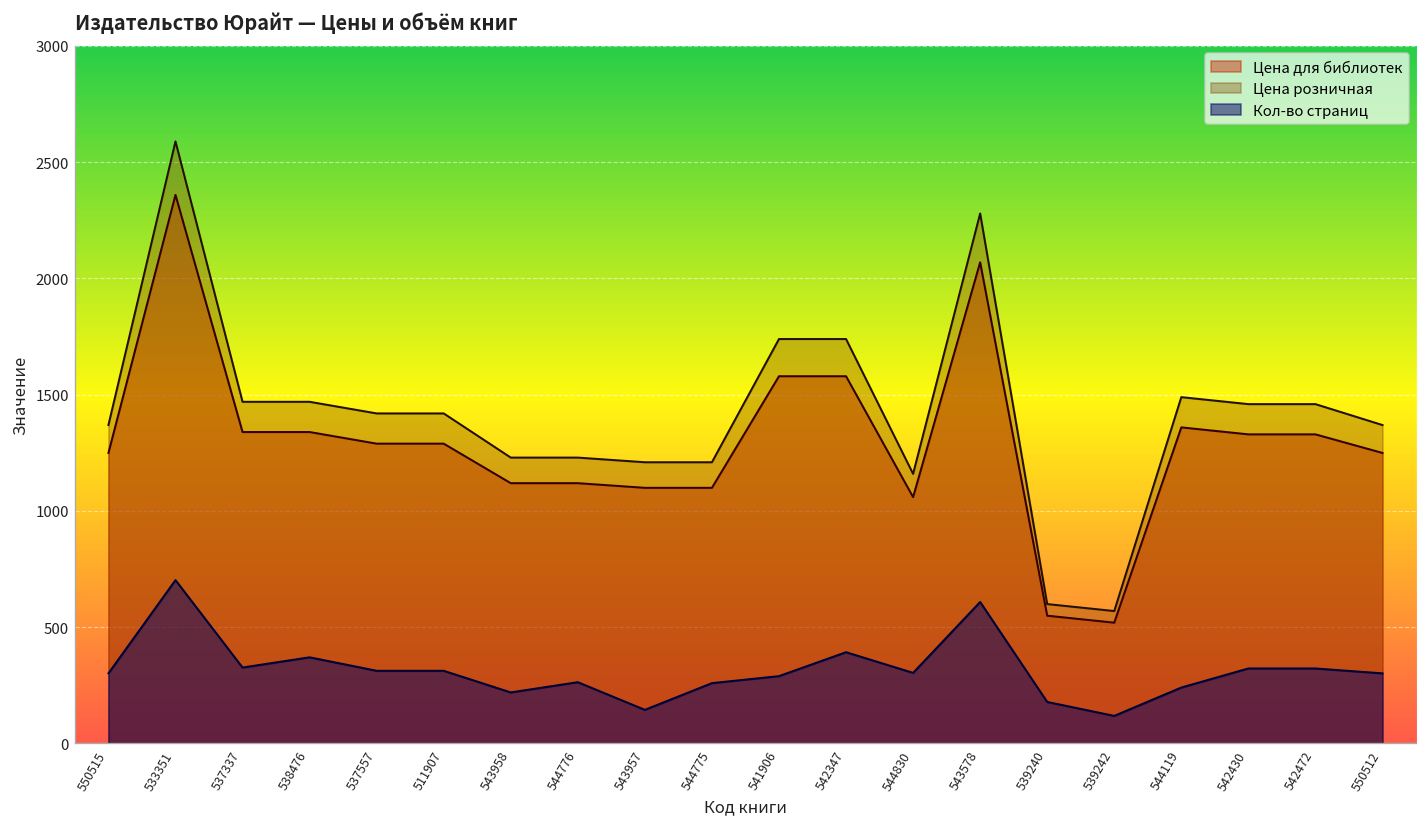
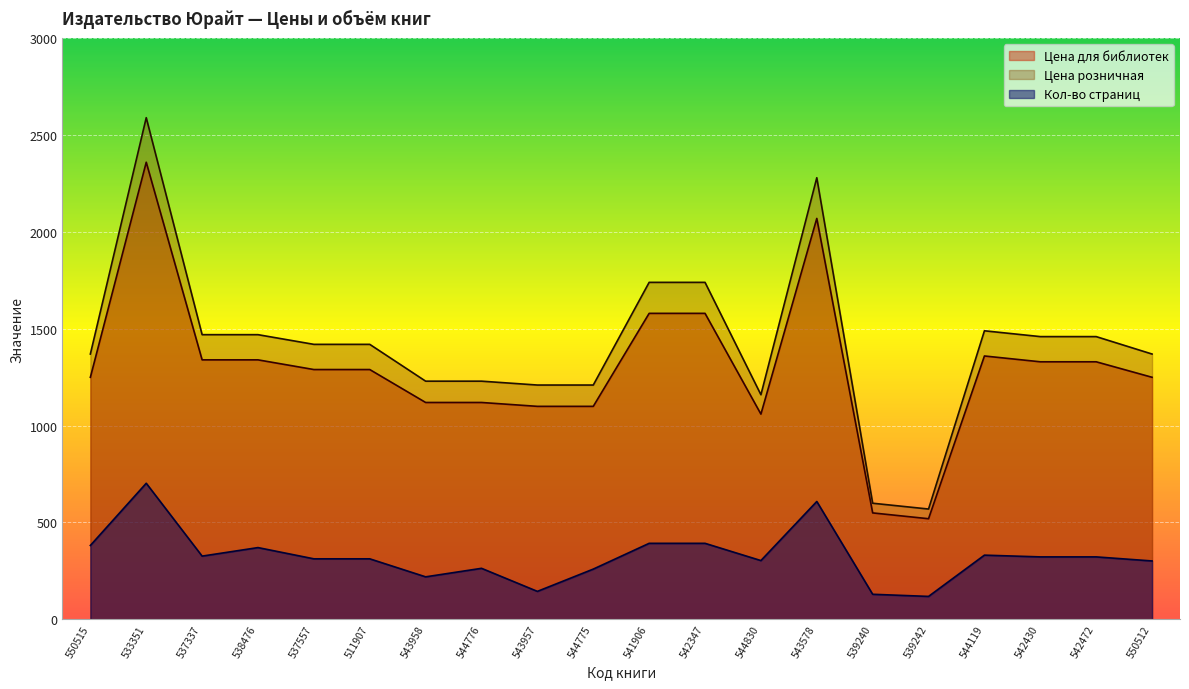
Кол-во страниц, 550515: 300 -> 380
Кол-во страниц, 541906: 290 -> 390
Кол-во страниц, 539240: 180 -> 130
Кол-во страниц, 544119: 240 -> 330
